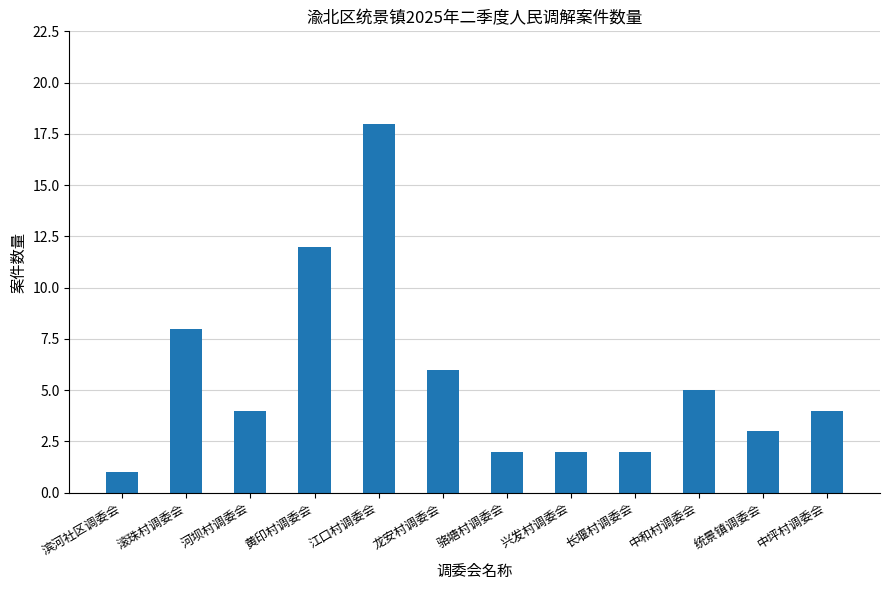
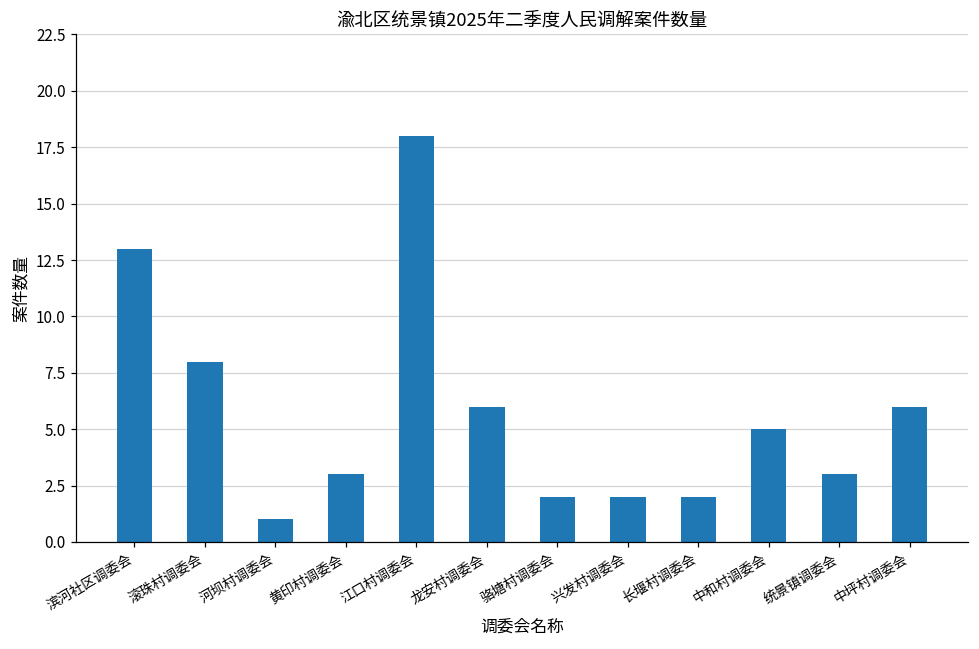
滨河社区调委会: 1 -> 13
河坝村调委会: 4 -> 1
黄印村调委会: 12 -> 3
中坪村调委会: 4 -> 6
